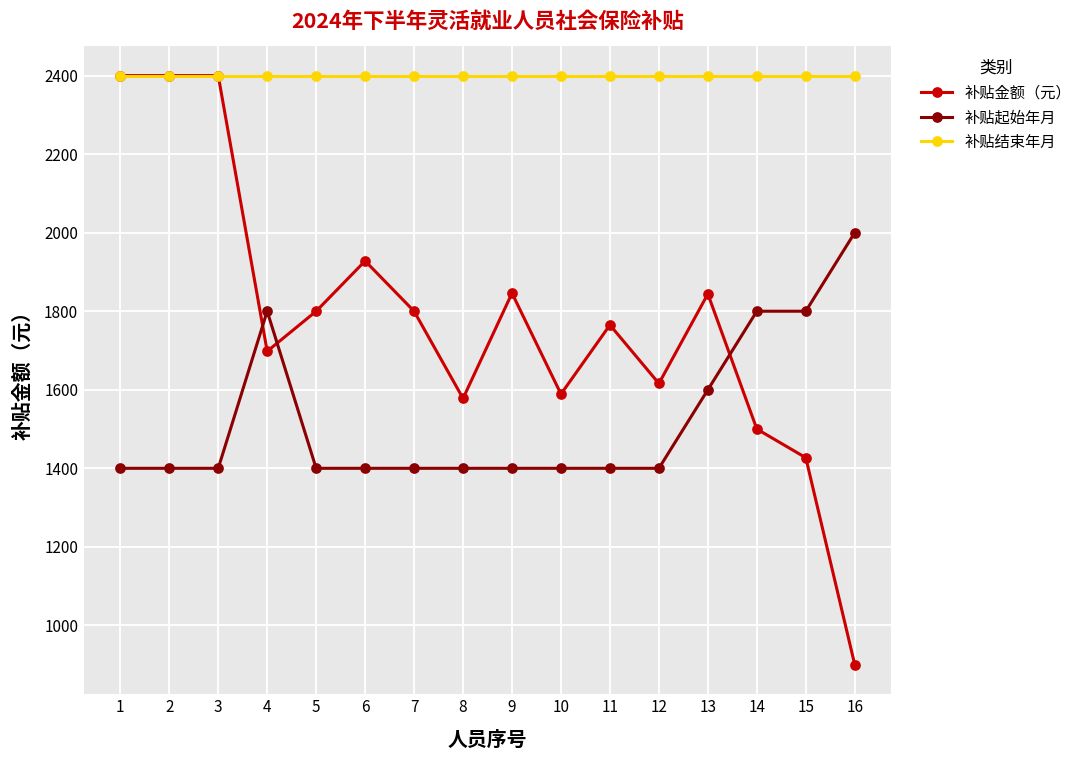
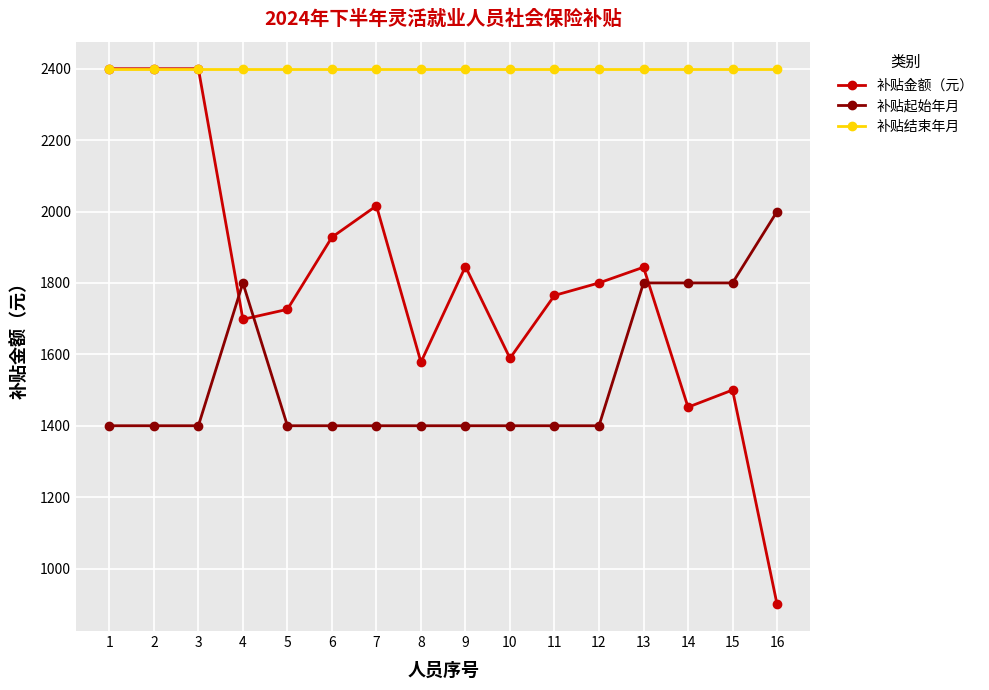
补贴金额（元）, 5: 1800 -> 1730
补贴金额（元）, 7: 1800 -> 2020
补贴金额（元）, 12: 1620 -> 1800
补贴起始年月, 13: 1600 -> 1800
补贴金额（元）, 14: 1500 -> 1450
补贴金额（元）, 15: 1430 -> 1500
